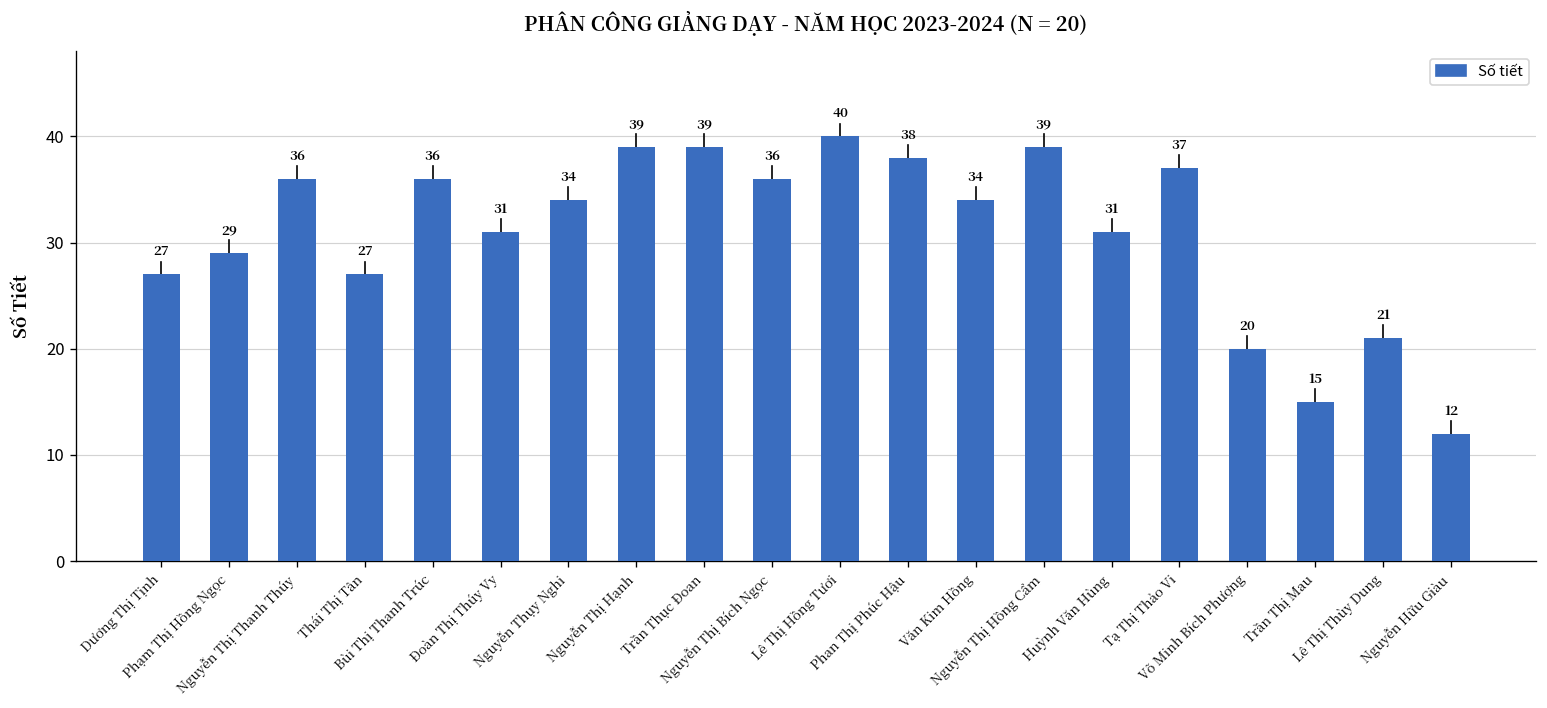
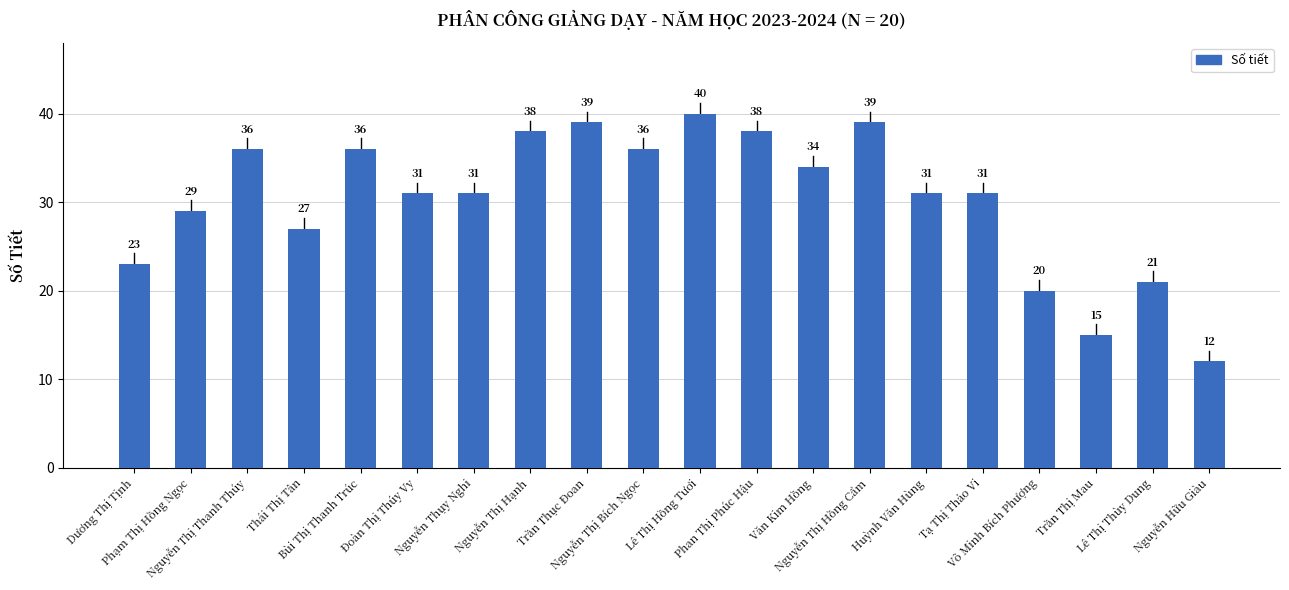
Số tiết, Dương Thị Tịnh: 27 -> 23
Số tiết, Nguyễn Thụy Nghi: 34 -> 31
Số tiết, Nguyễn Thị Hạnh: 39 -> 38
Số tiết, Tạ Thị Thảo Vi: 37 -> 31
